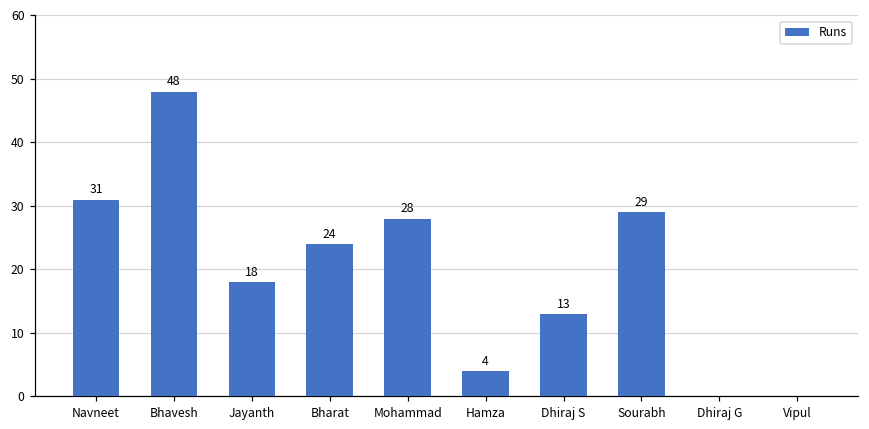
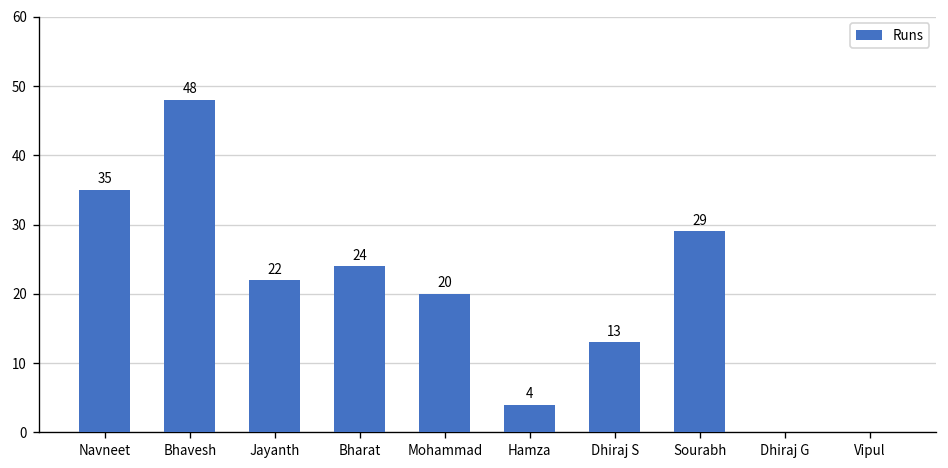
Navneet: 31 -> 35
Jayanth: 18 -> 22
Mohammad: 28 -> 20
